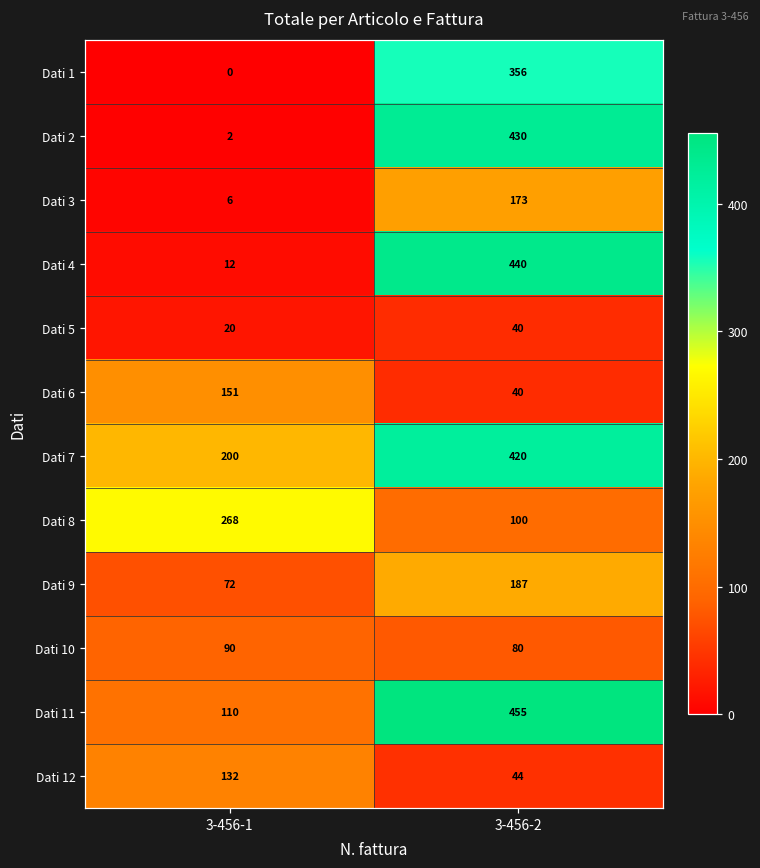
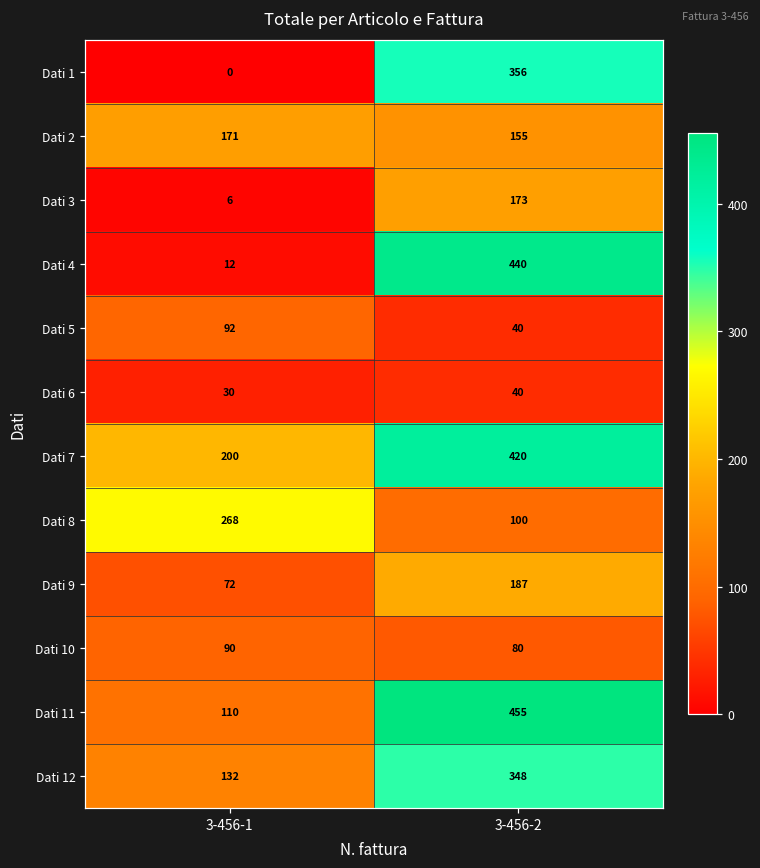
Dati 2, 3-456-1: 2 -> 171
Dati 2, 3-456-2: 430 -> 155
Dati 5, 3-456-1: 20 -> 92
Dati 6, 3-456-1: 151 -> 30
Dati 12, 3-456-2: 44 -> 348
